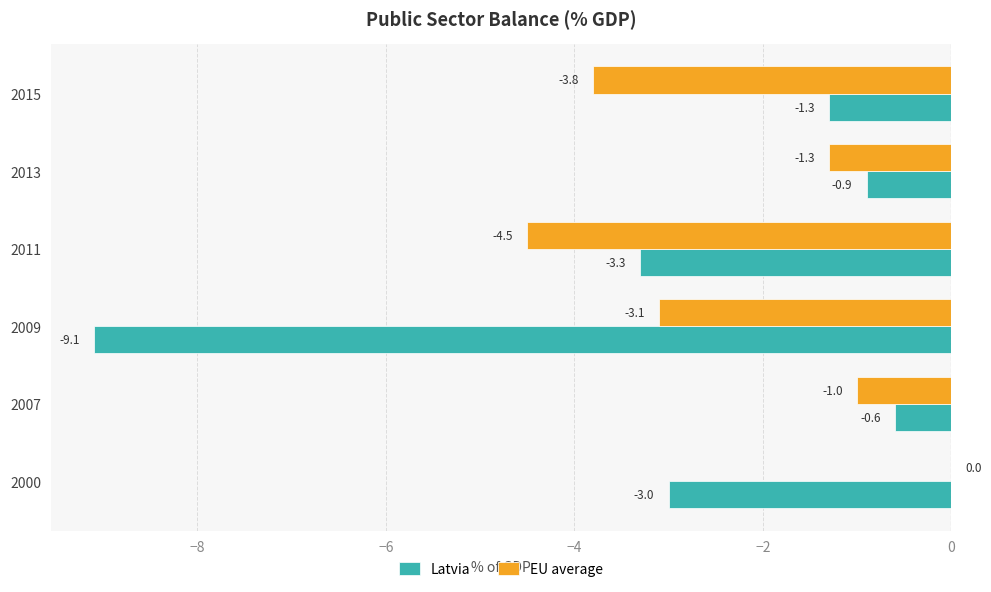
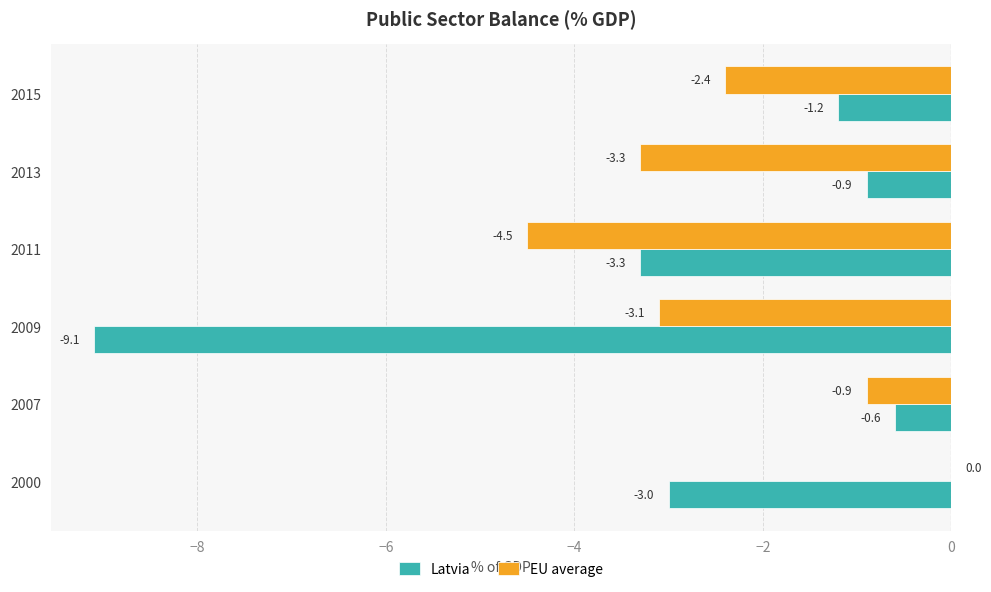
EU average, 2015: -3.8 -> -2.4
Latvia, 2015: -1.3 -> -1.2
EU average, 2013: -1.3 -> -3.3
EU average, 2007: -1.0 -> -0.9
